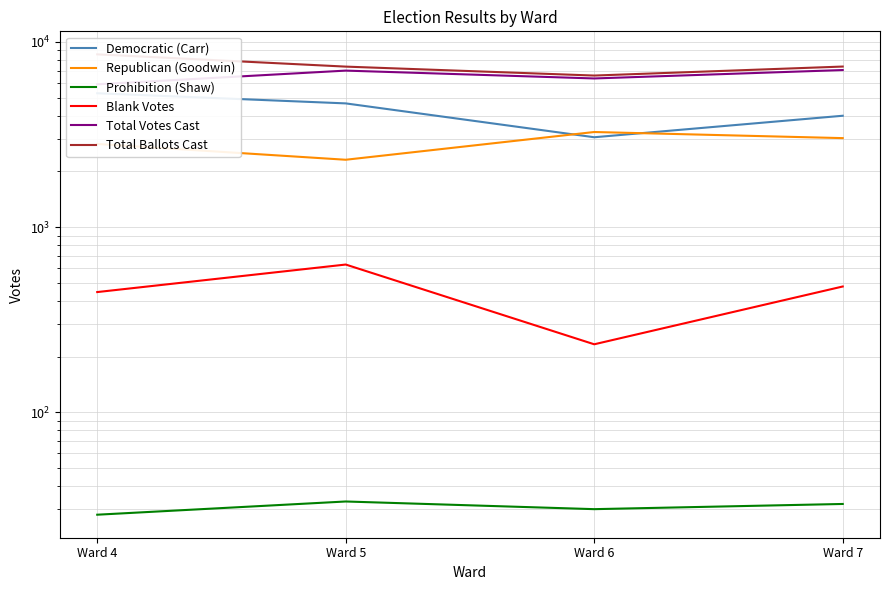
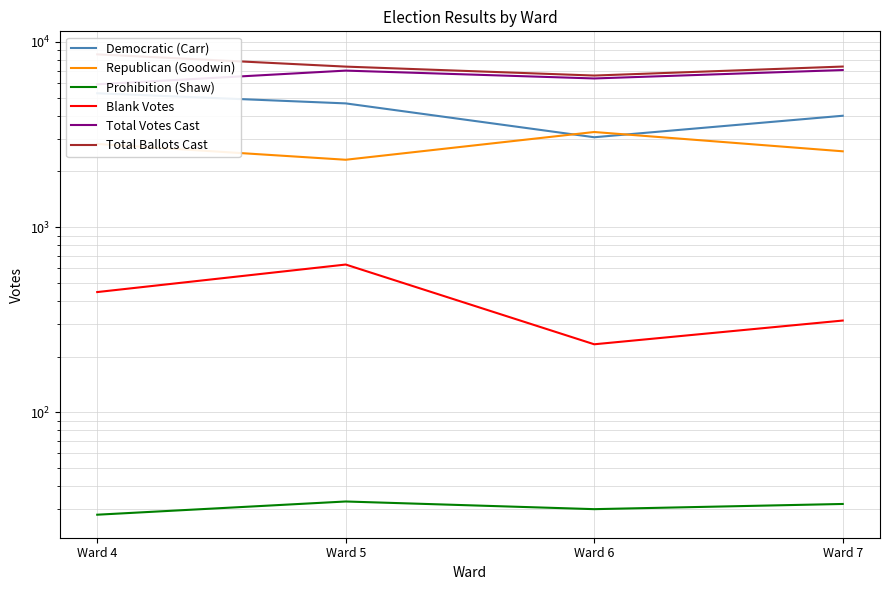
Republican (Goodwin), Ward 7: 3000 -> 2600
Blank Votes, Ward 7: 480 -> 310
